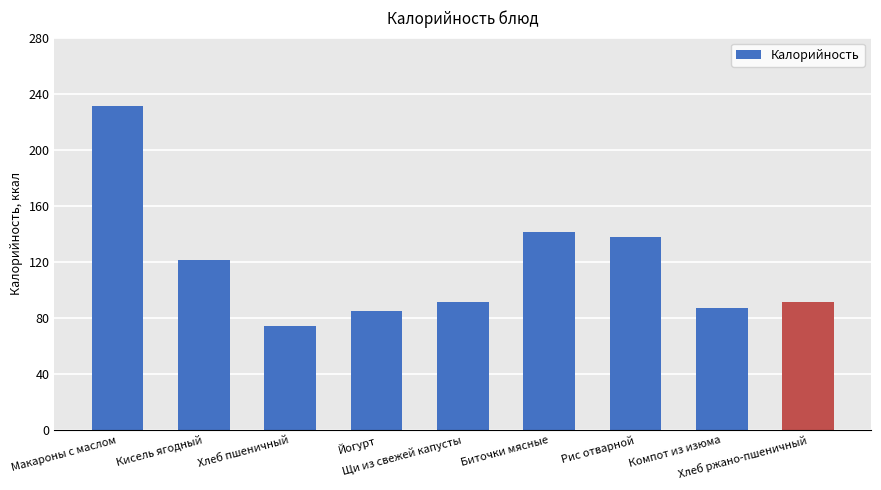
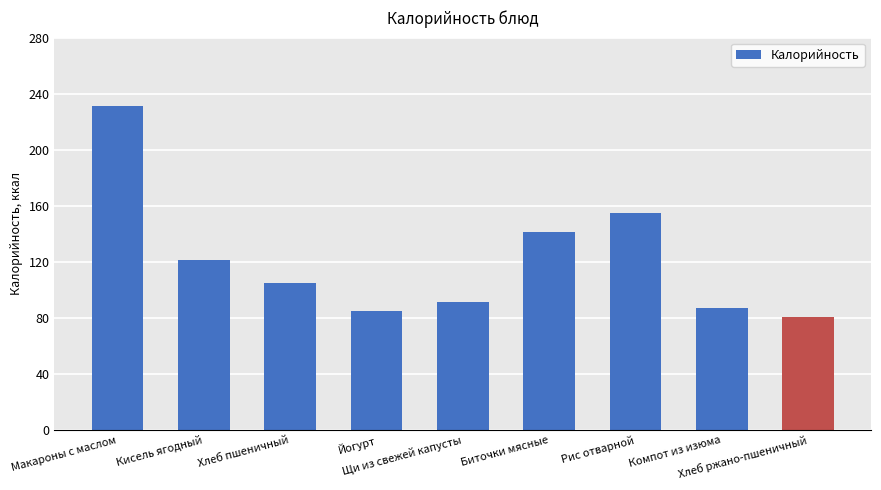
Хлеб пшеничный: 74 -> 105
Рис отварной: 138 -> 155
Хлеб ржано-пшеничный: 91 -> 81
